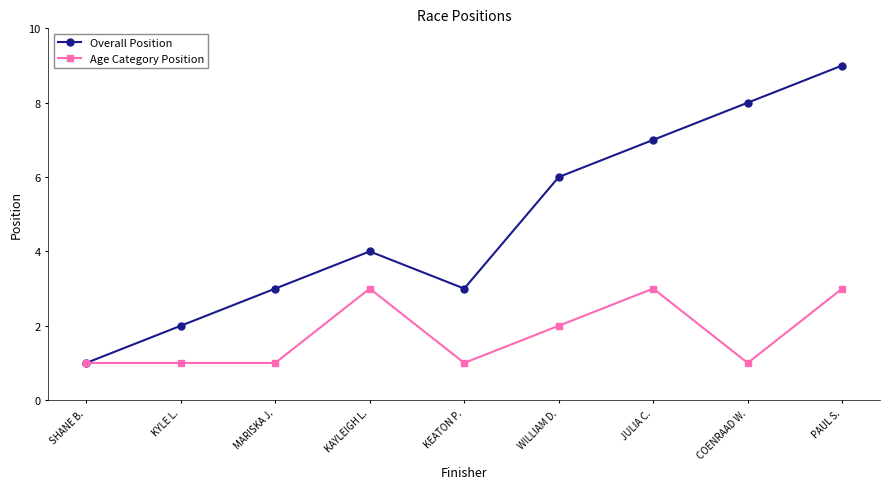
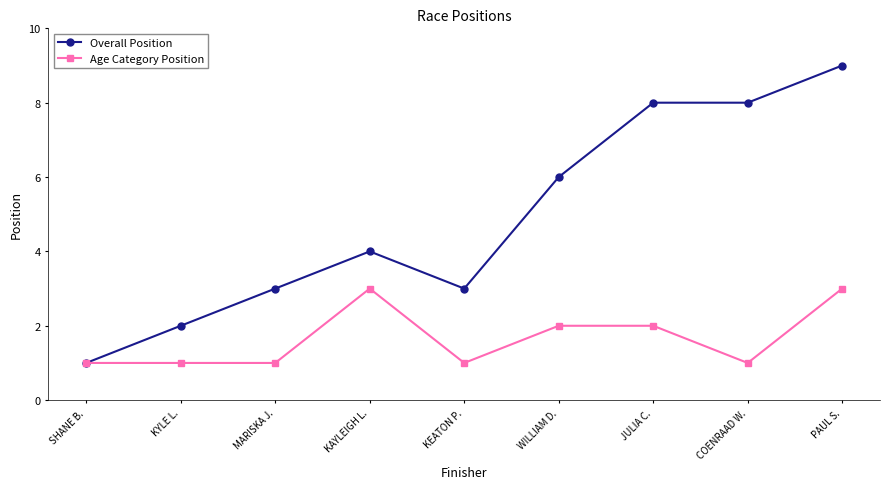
Overall Position, JULIA C.: 7 -> 8
Age Category Position, JULIA C.: 3 -> 2
